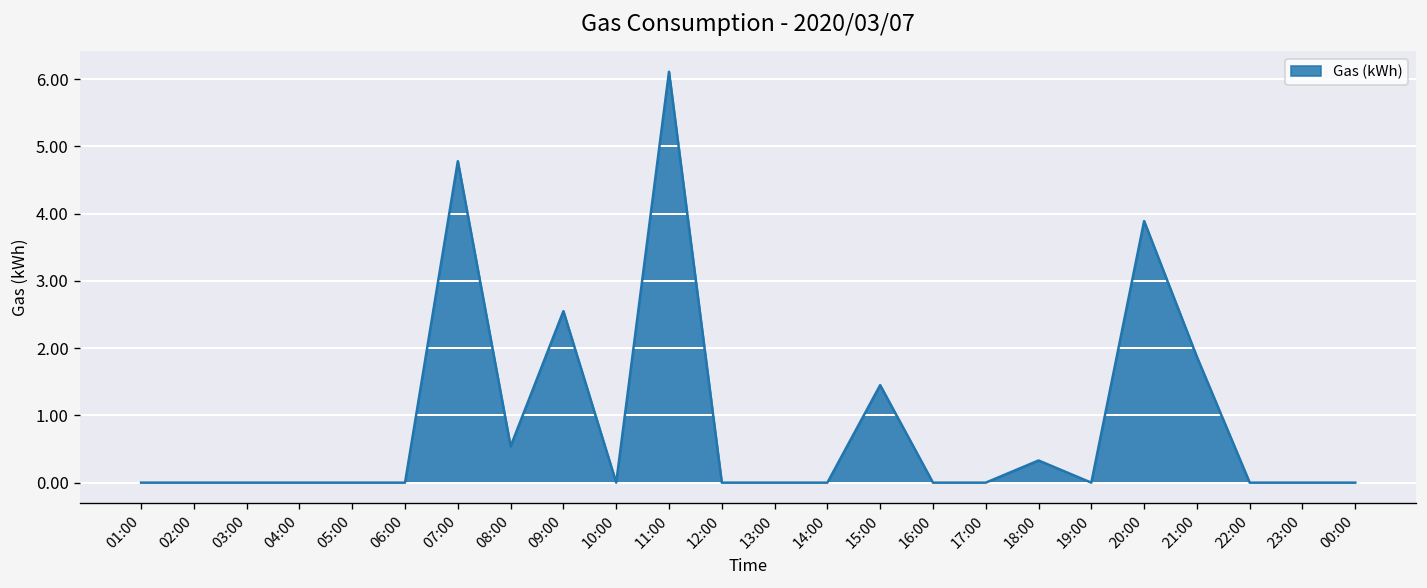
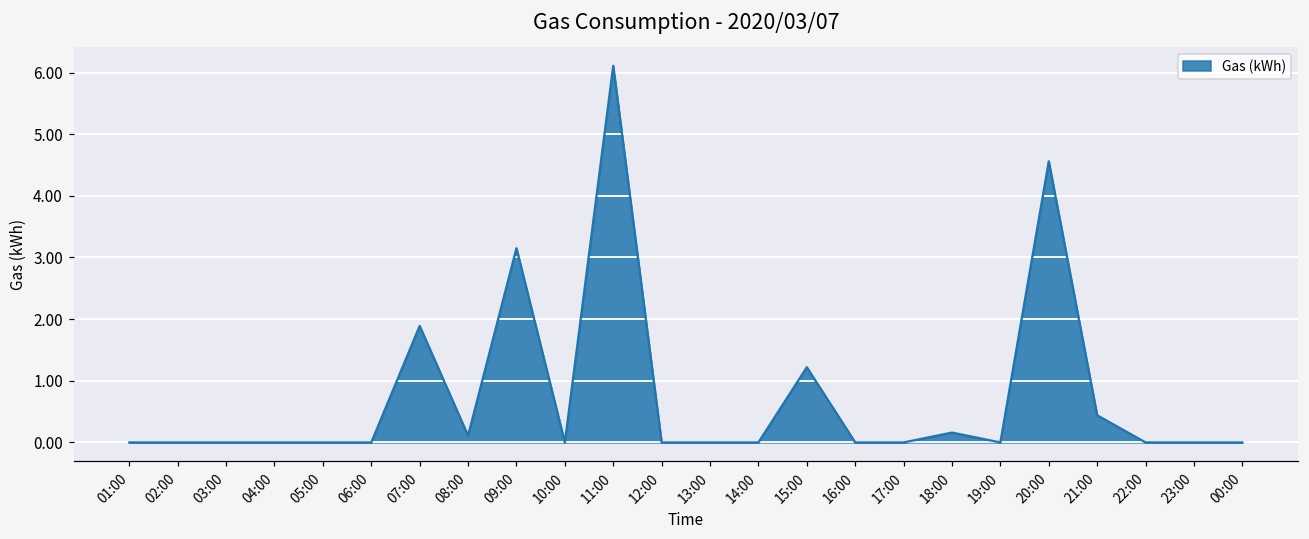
07:00: 4.8 -> 1.9
08:00: 0.5 -> 0.1
09:00: 2.6 -> 3.2
15:00: 1.5 -> 1.2
18:00: 0.3 -> 0.2
20:00: 3.9 -> 4.6
21:00: 1.9 -> 0.4
